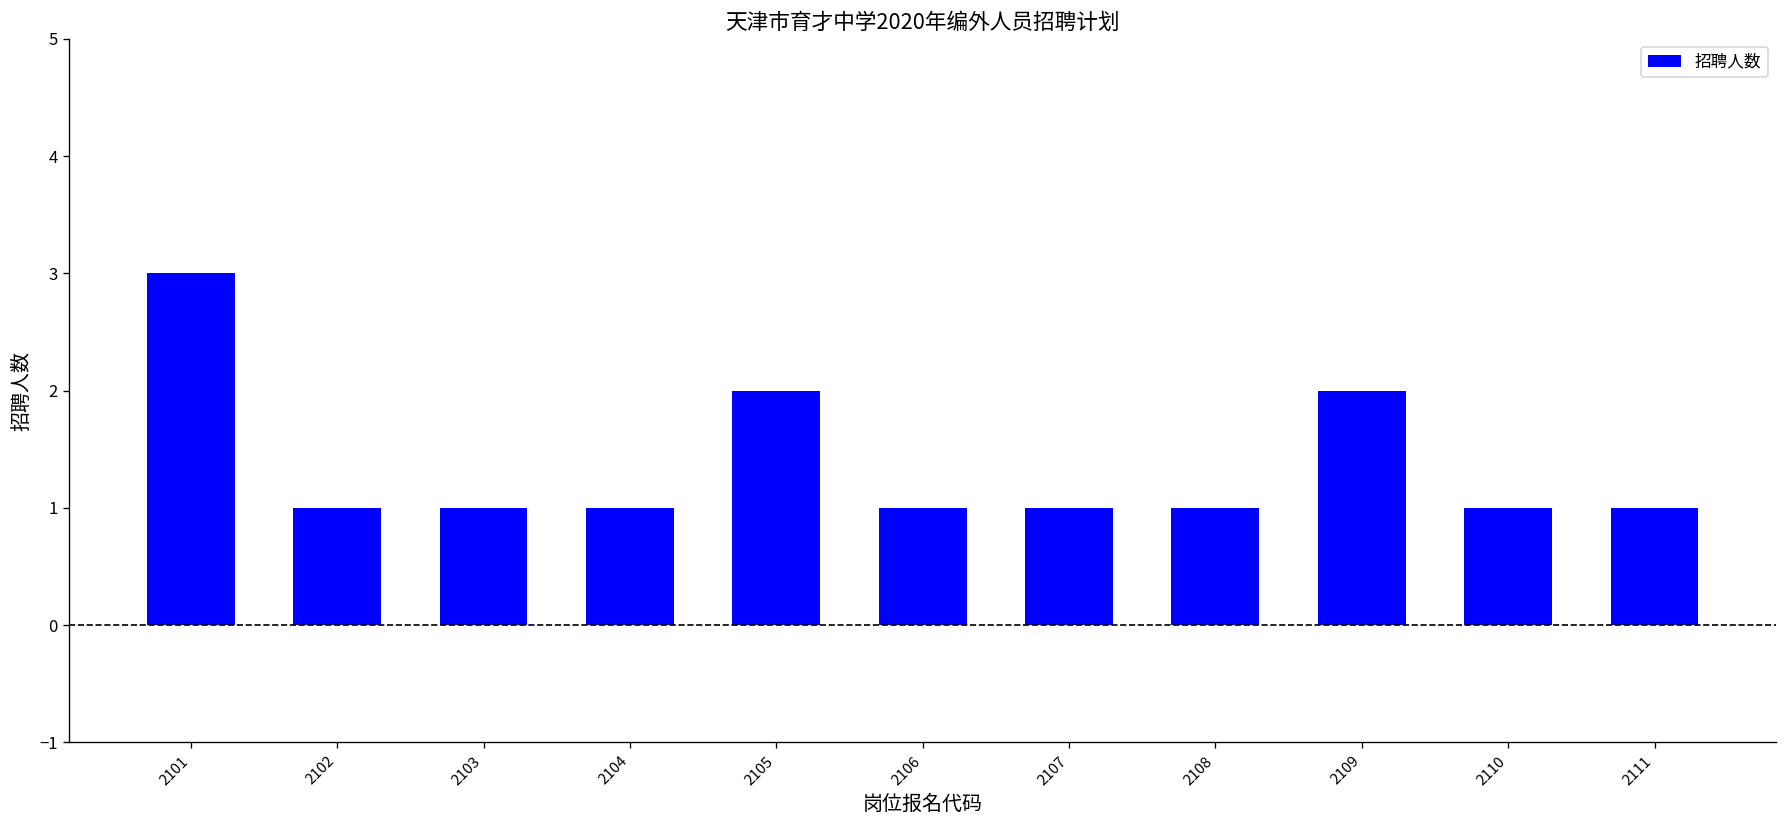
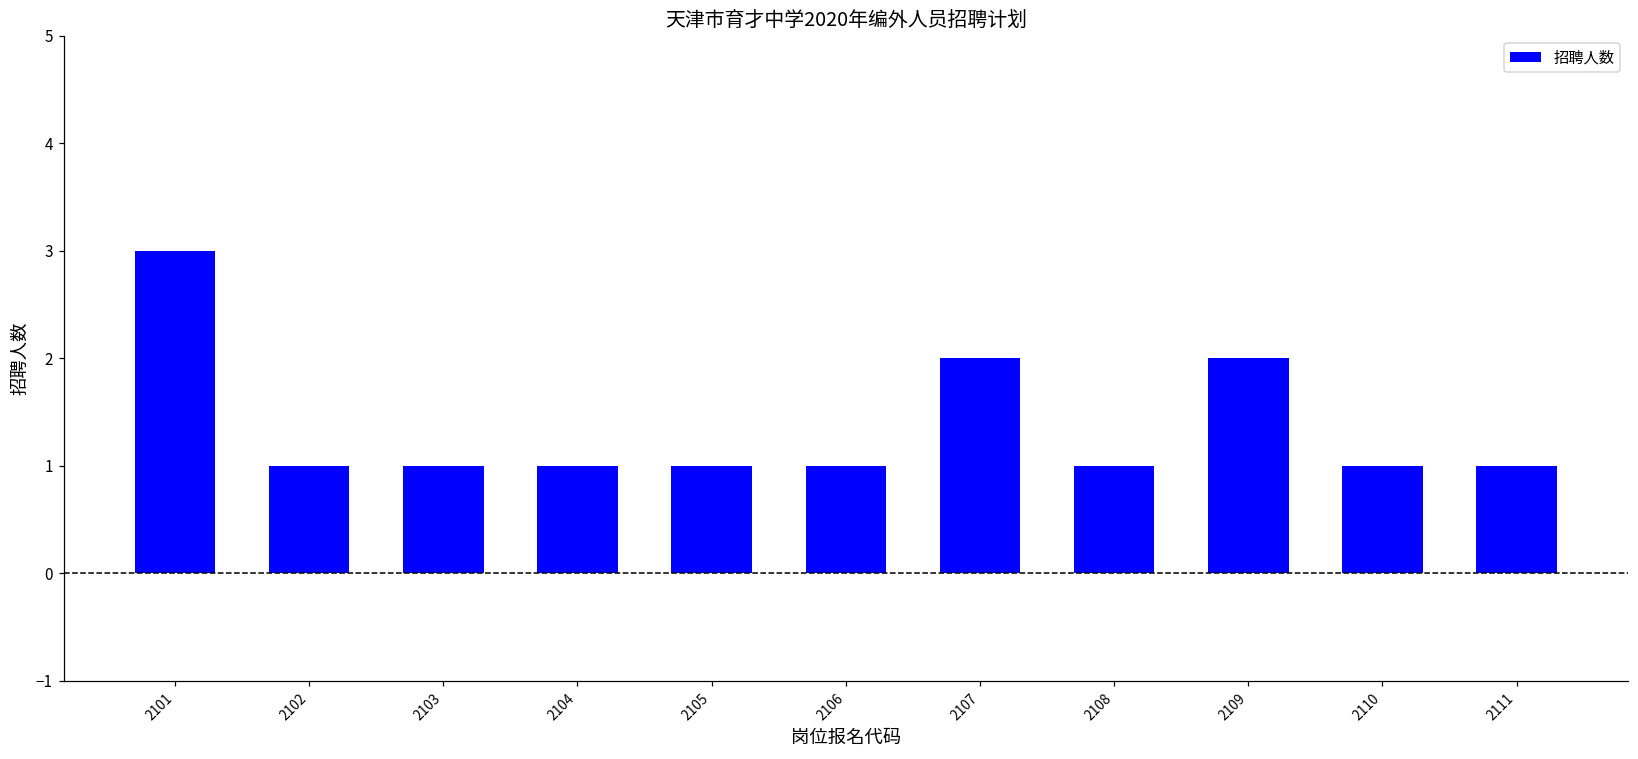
2105: 2 -> 1
2107: 1 -> 2
